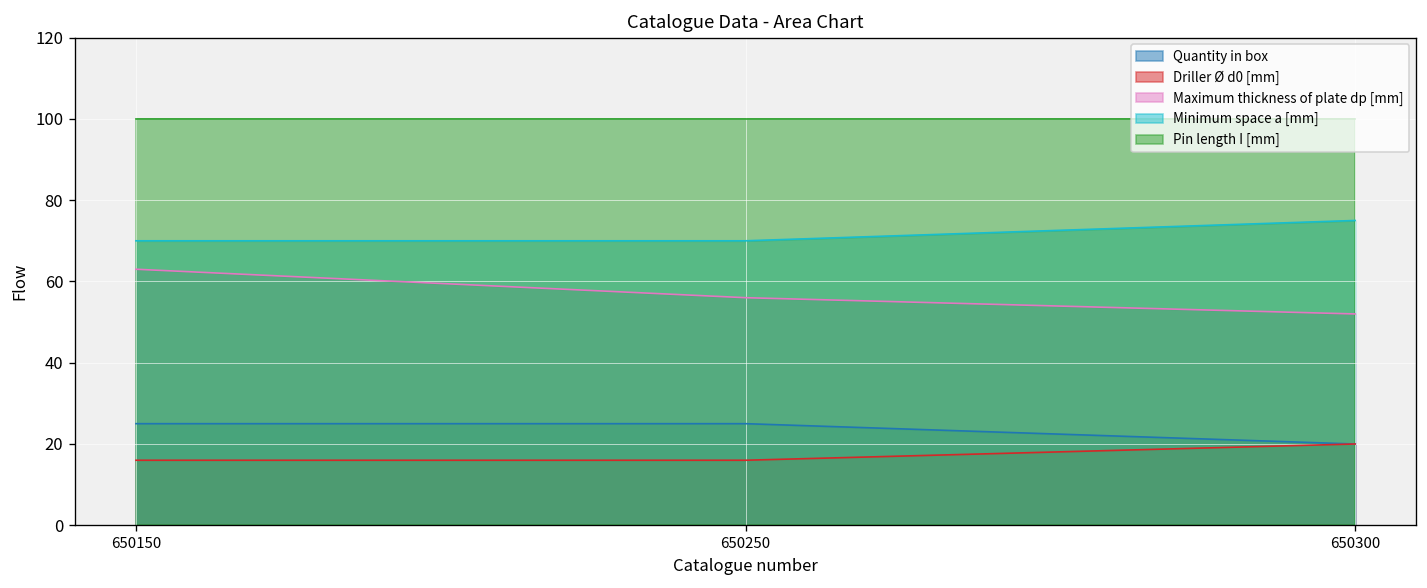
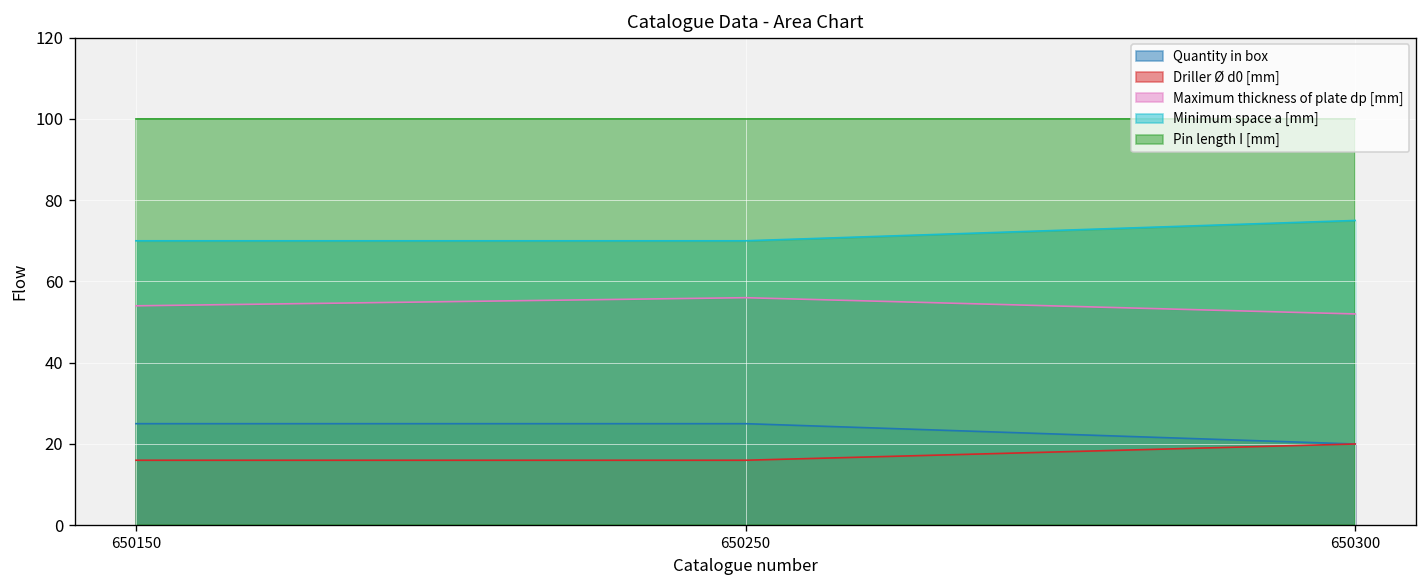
Maximum thickness of plate dp [mm], 650150: 63 -> 54
